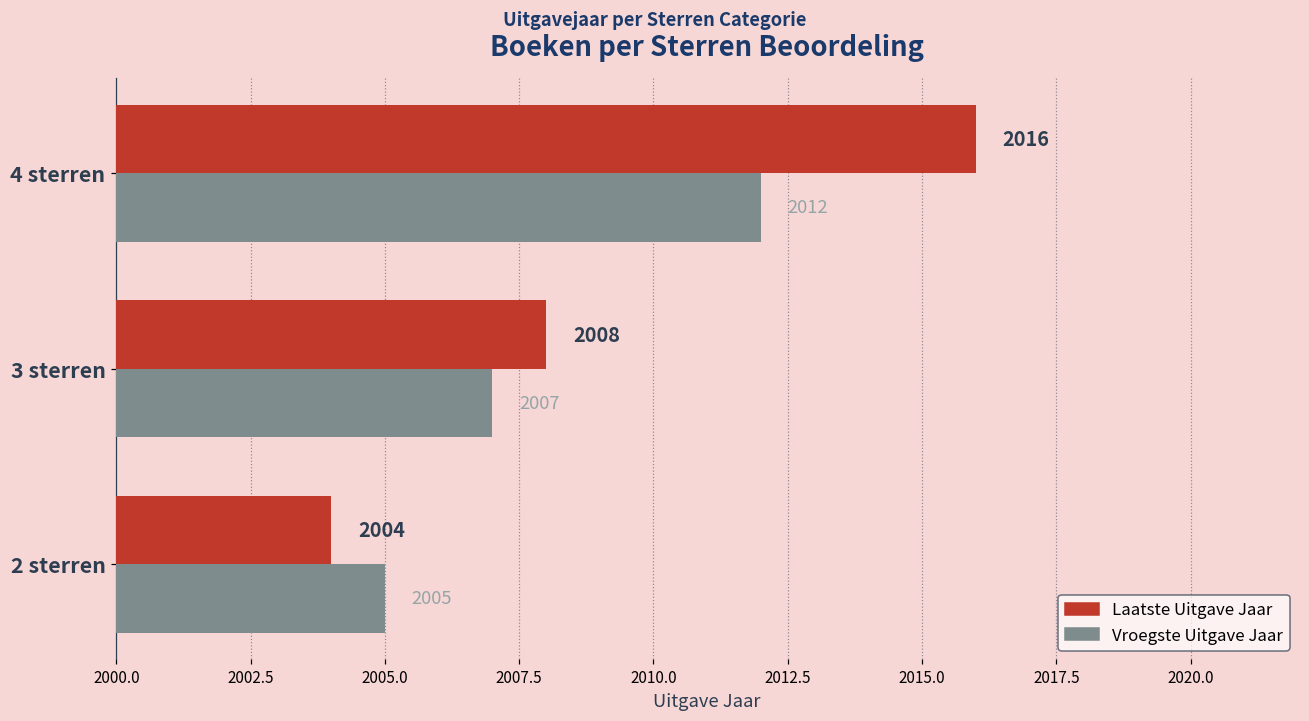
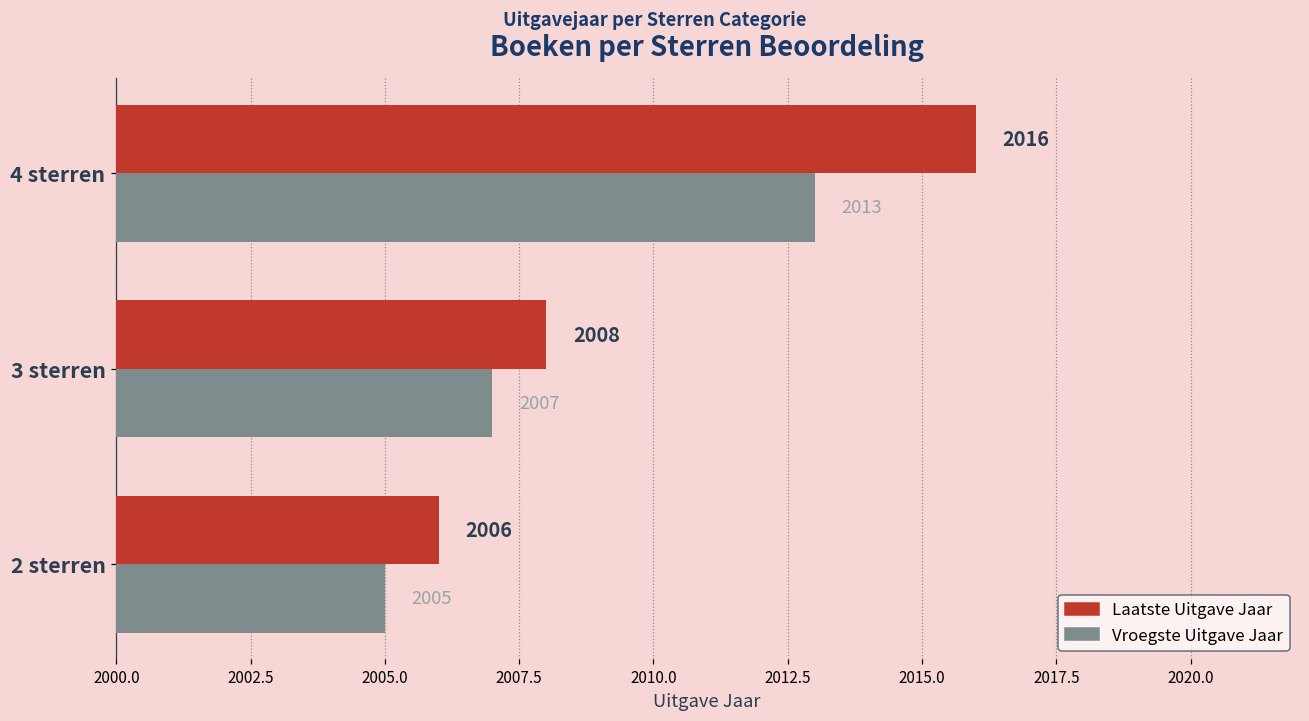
Vroegste Uitgave Jaar, 4 sterren: 2012 -> 2013
Laatste Uitgave Jaar, 2 sterren: 2004 -> 2006
